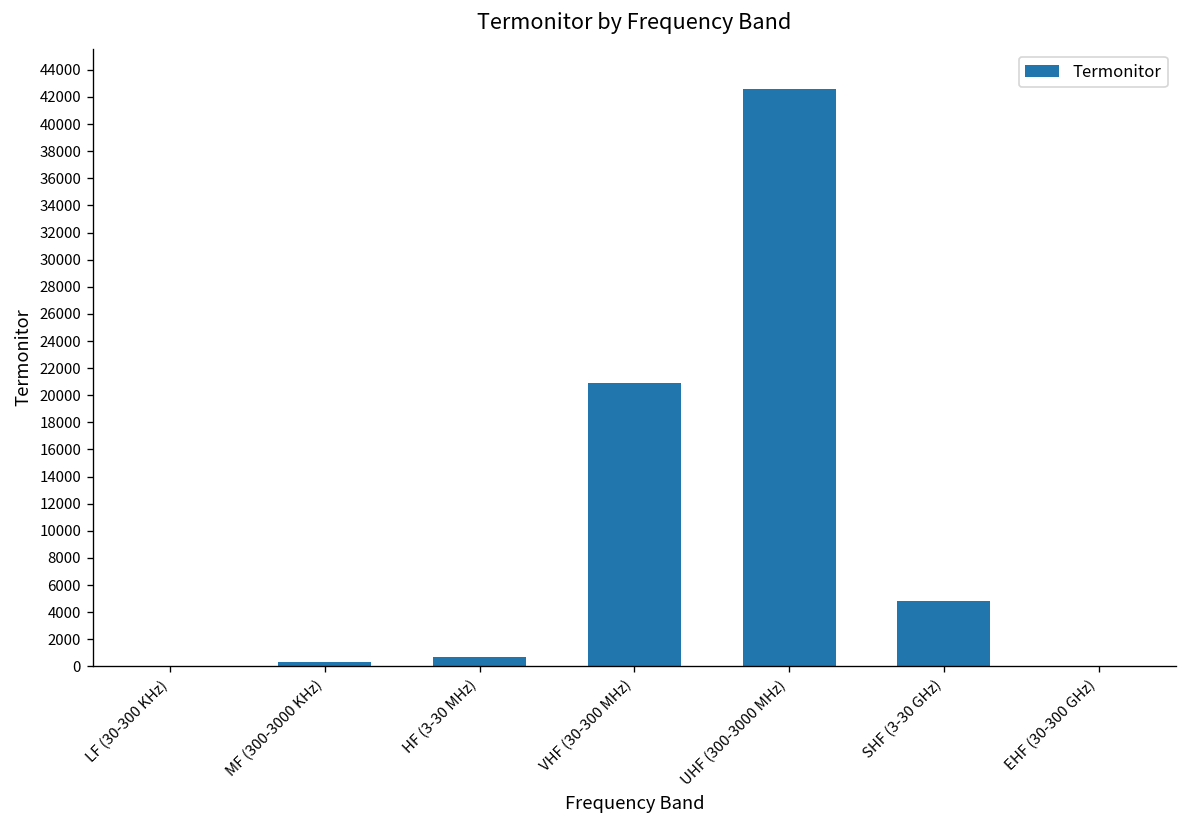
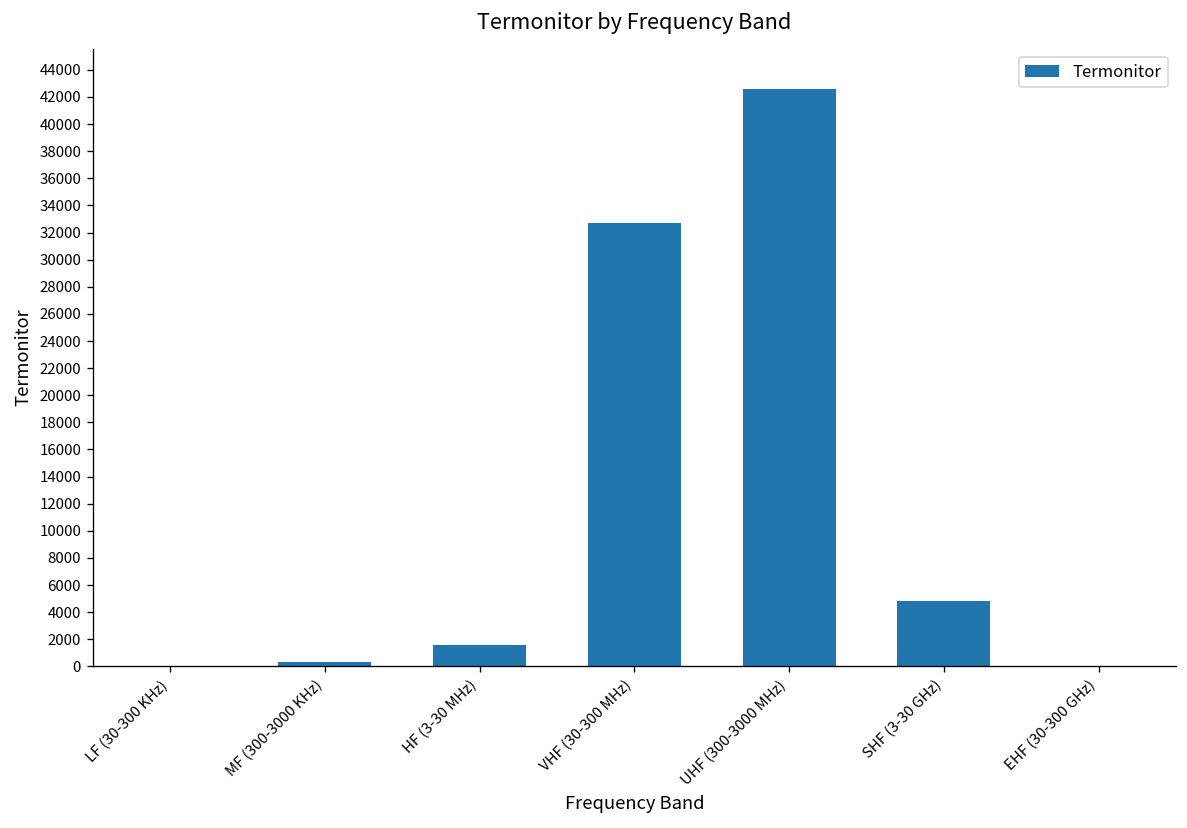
HF (3-30 MHz): 700 -> 1600
VHF (30-300 MHz): 20900 -> 32700
